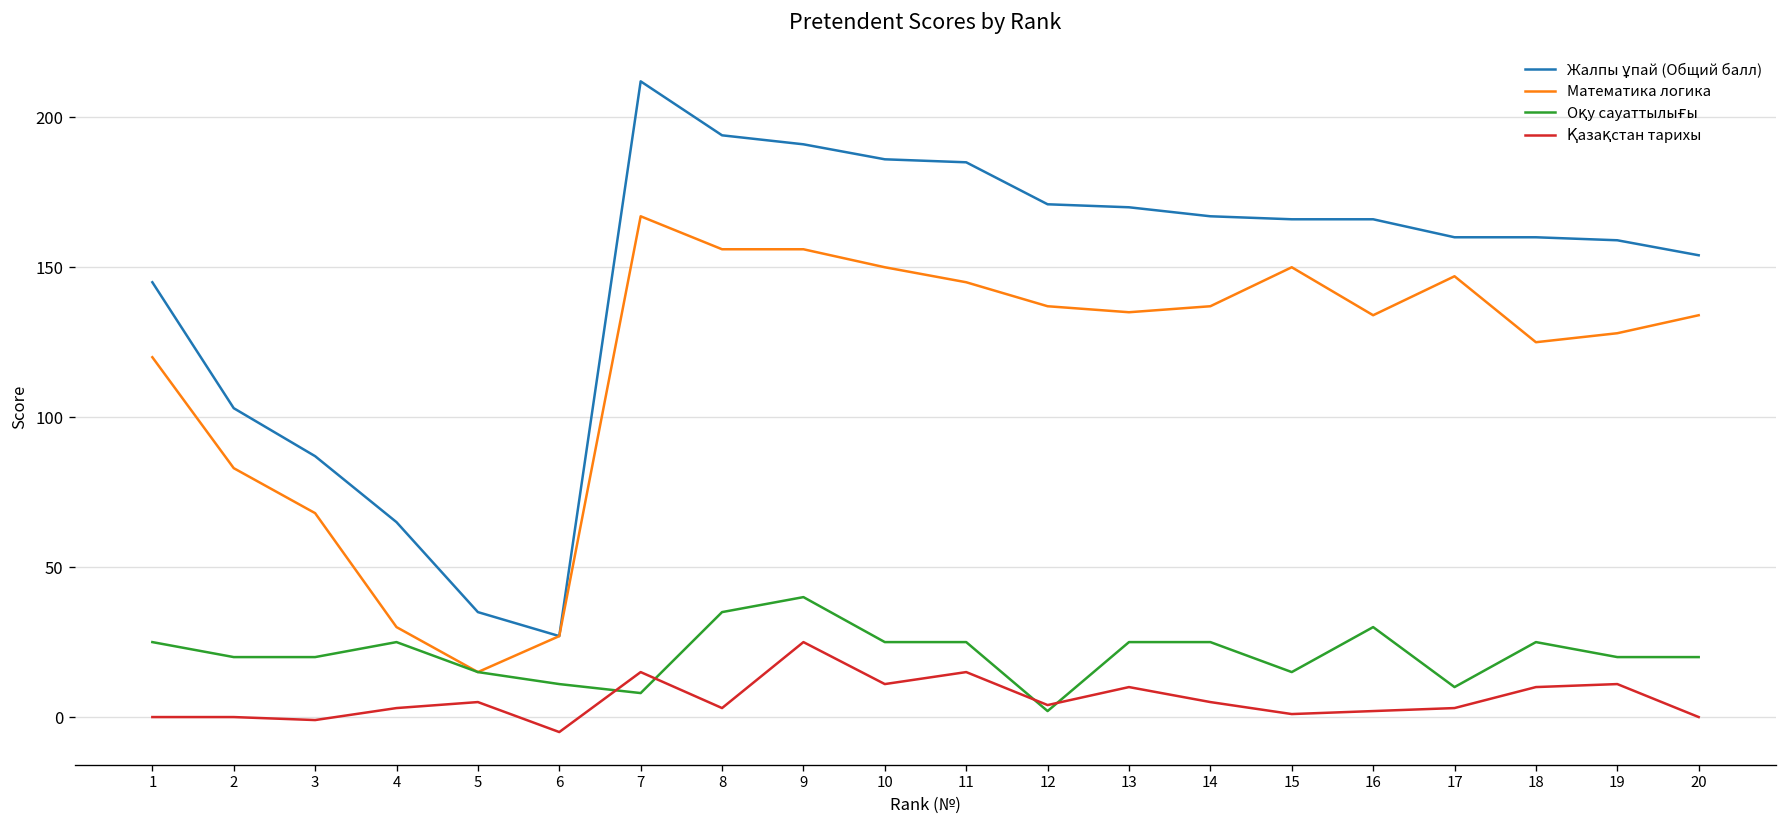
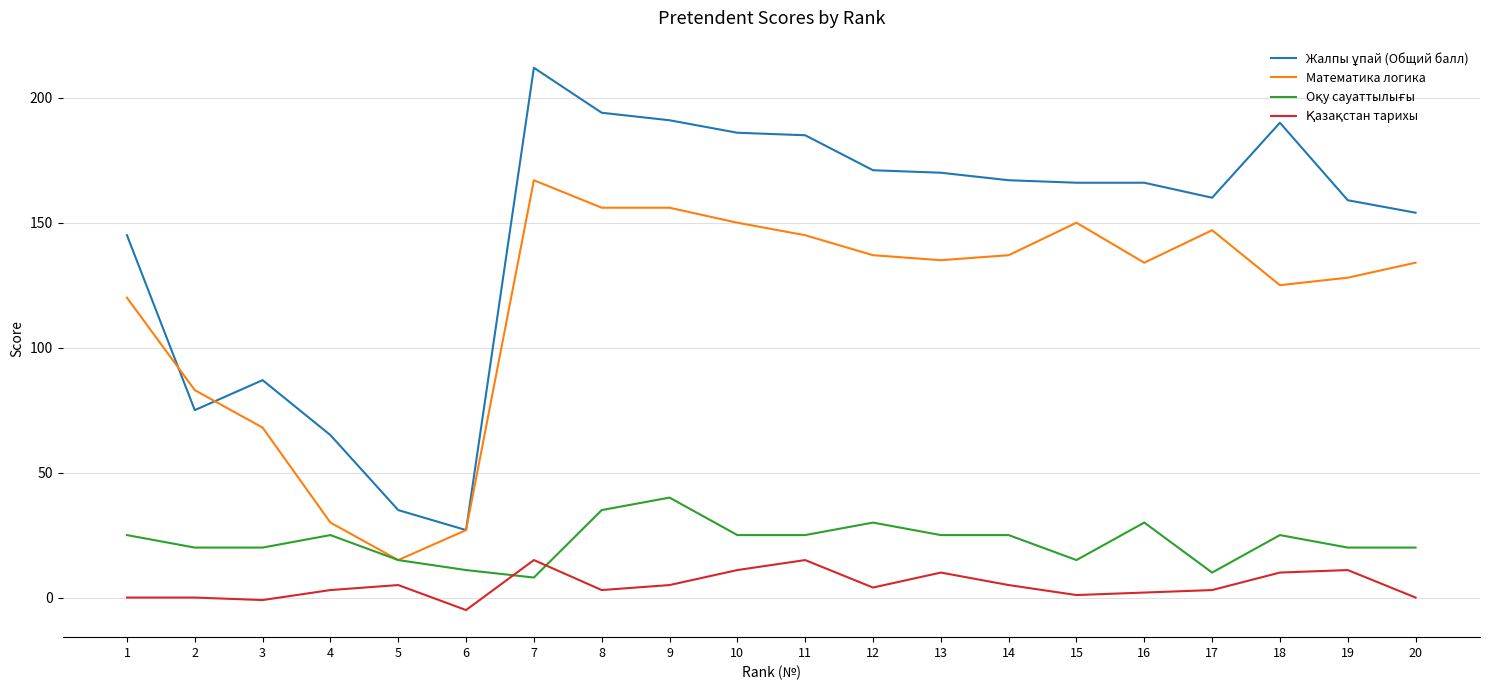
Жалпы ұпай (Общий балл), 2: 103 -> 75
Қазақстан тарихы, 9: 25 -> 5
Оқу сауаттылығы, 12: 2 -> 30
Жалпы ұпай (Общий балл), 18: 160 -> 190
